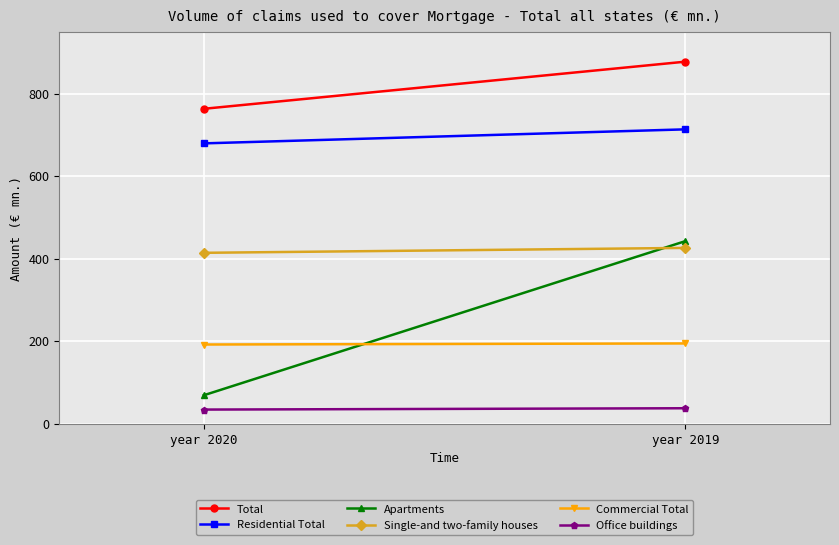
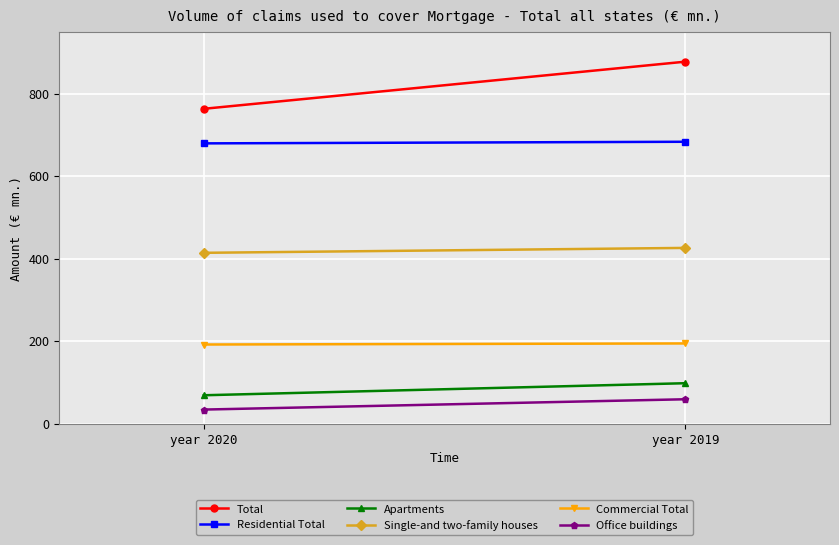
Residential Total, year 2019: 710 -> 680
Apartments, year 2019: 440 -> 100
Office buildings, year 2019: 40 -> 60
